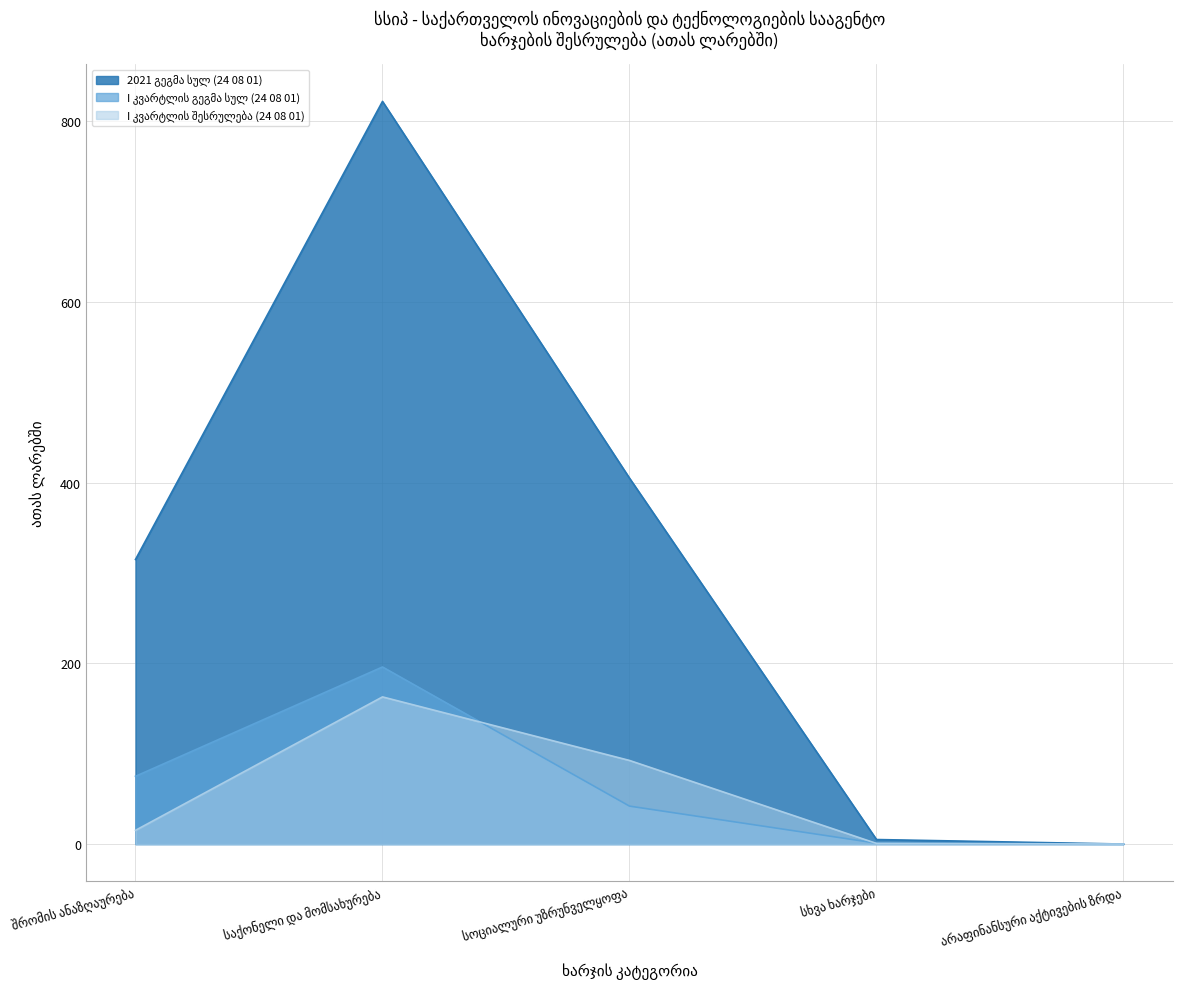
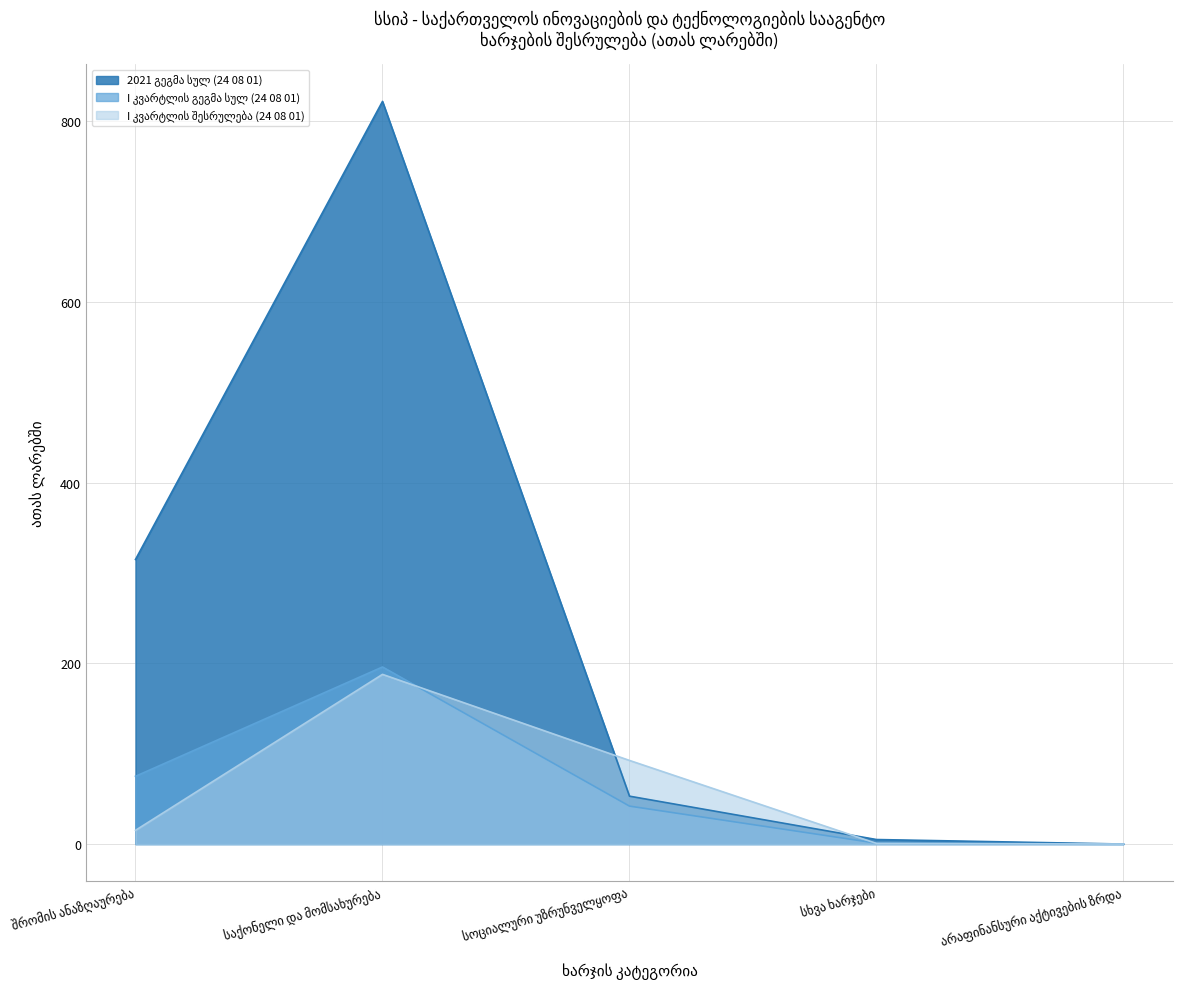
I კვარტლის შესრულება (24 08 01), საქონელი და მომსახურება: 160 -> 190
2021 გეგმა სულ (24 08 01), სოციალური უზრუნველყოფა: 410 -> 50
